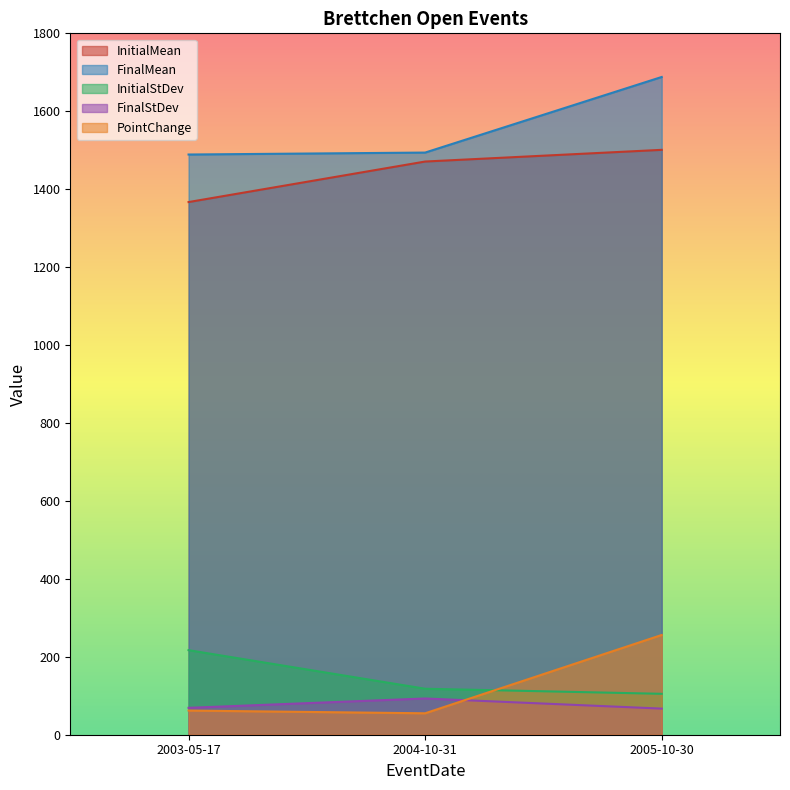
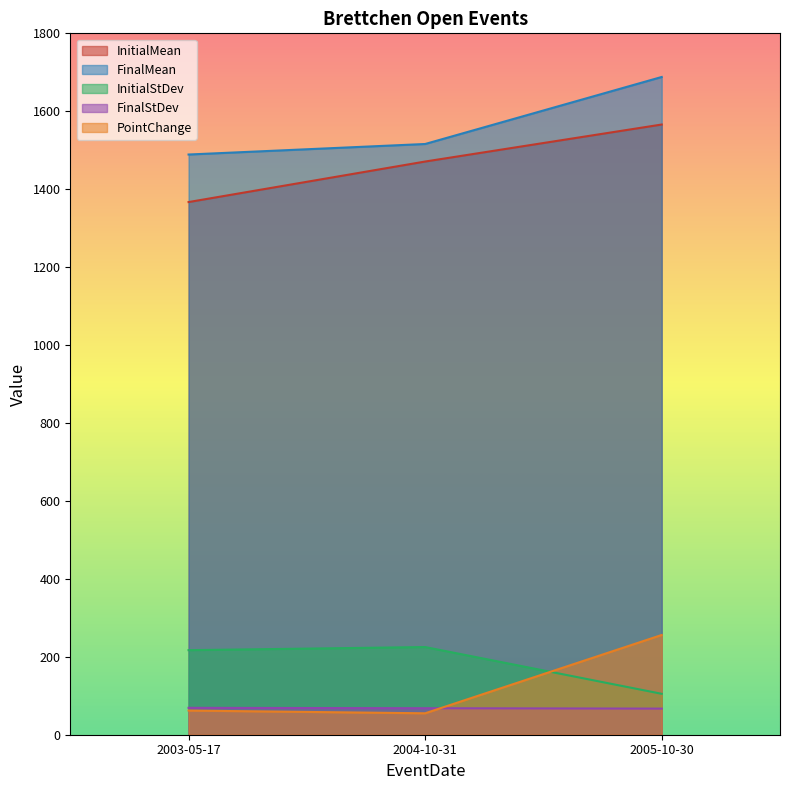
FinalMean, 2004-10-31: 1490 -> 1520
InitialStDev, 2004-10-31: 120 -> 230
FinalStDev, 2004-10-31: 90 -> 70
InitialMean, 2005-10-30: 1500 -> 1570
